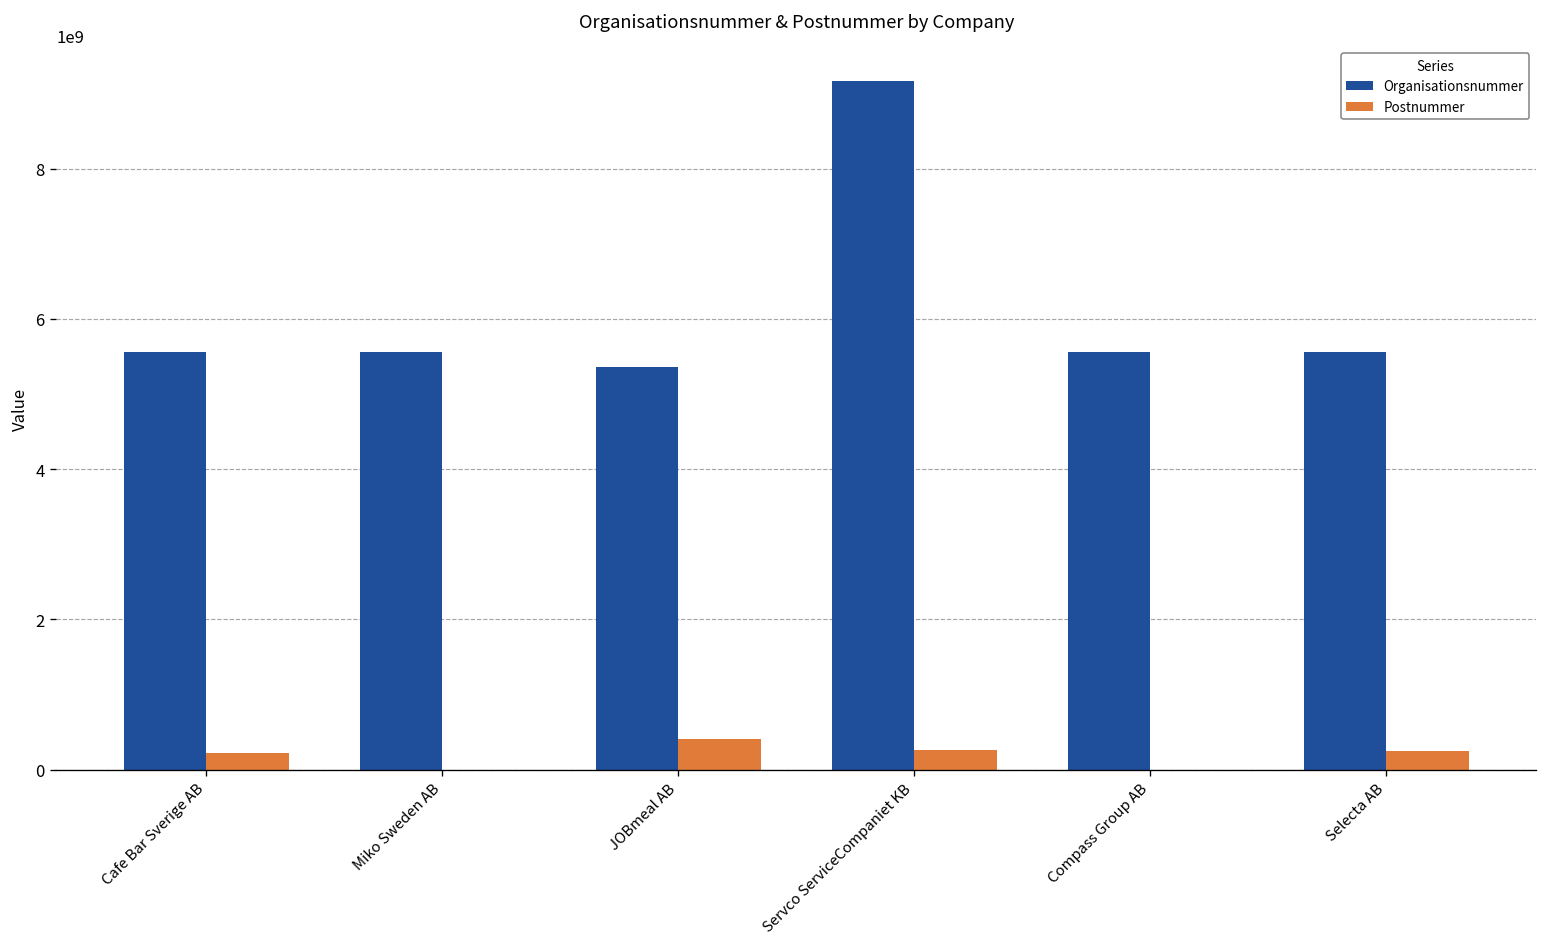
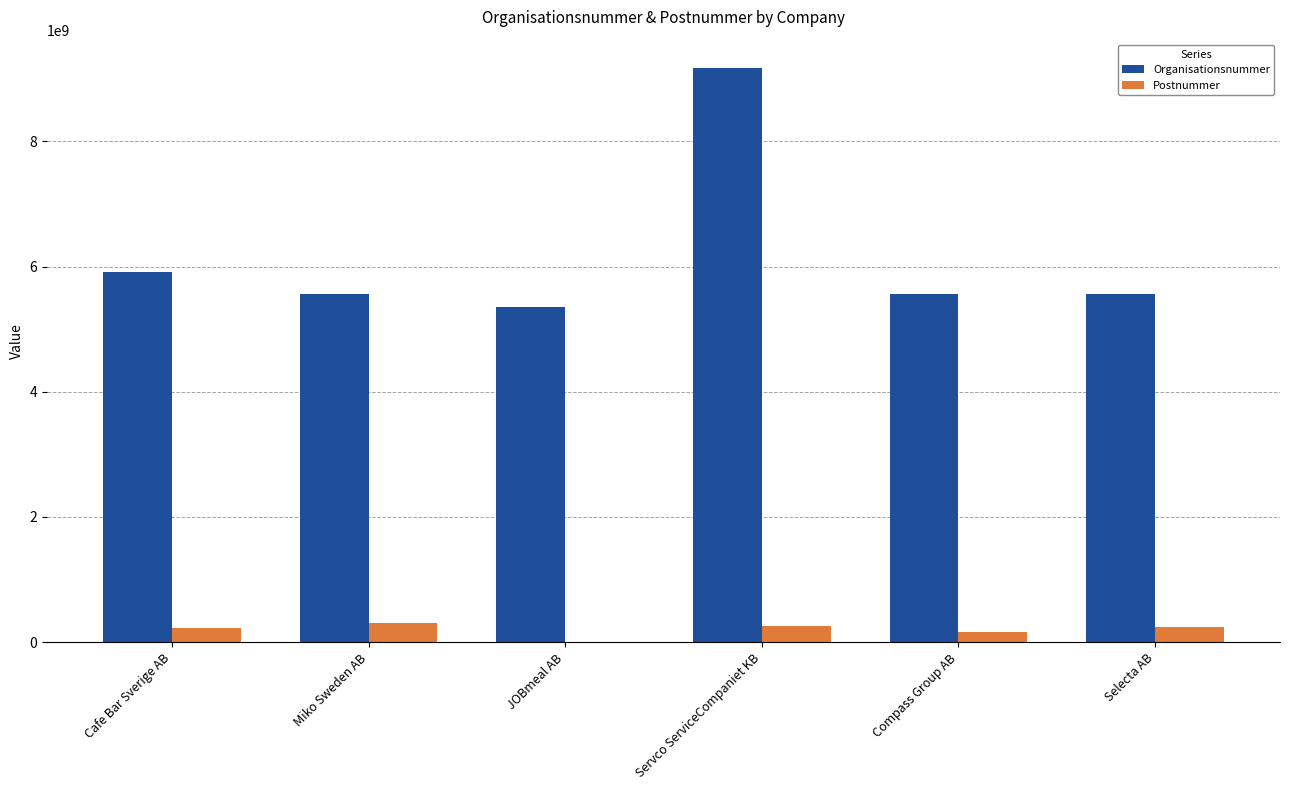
Organisationsnummer, Cafe Bar Sverige AB: 5600000000 -> 5900000000
Postnummer, Miko Sweden AB: 0 -> 300000000
Postnummer, JOBmeal AB: 400000000 -> 0
Postnummer, Compass Group AB: 0 -> 200000000
